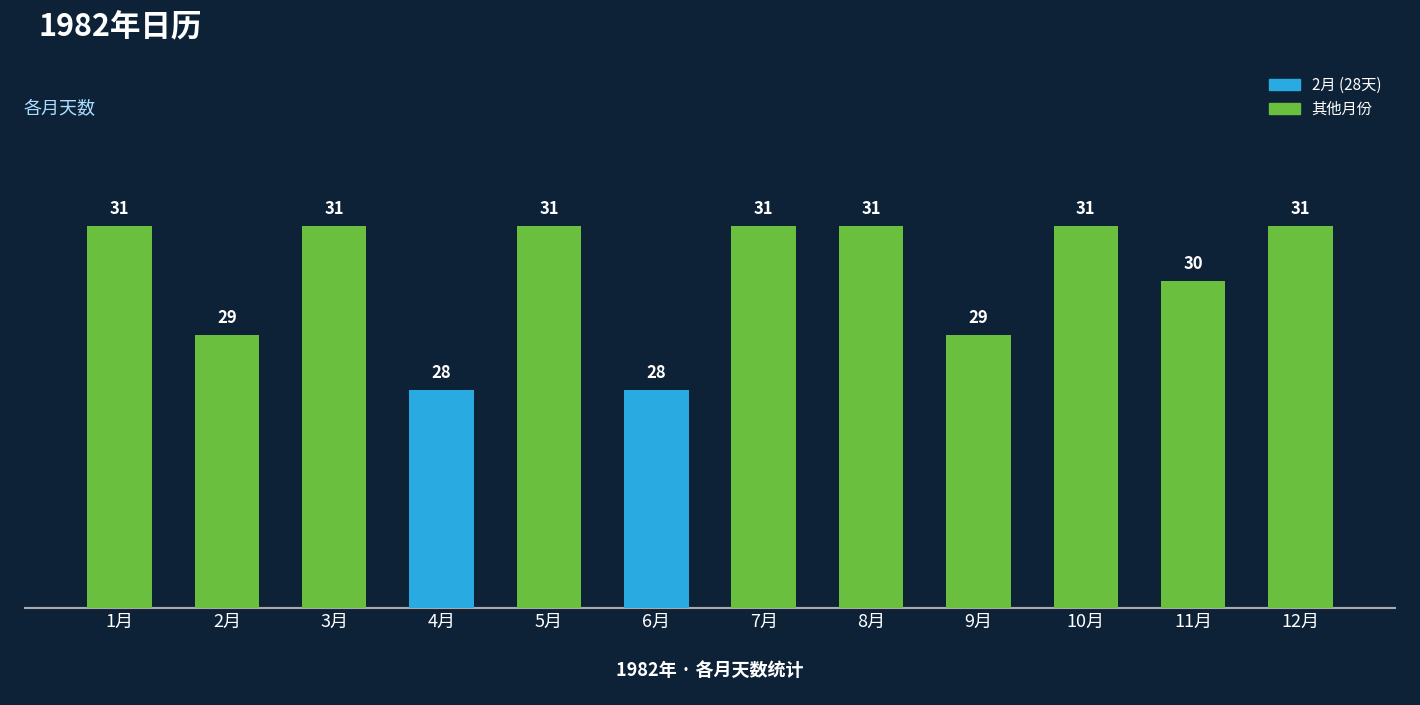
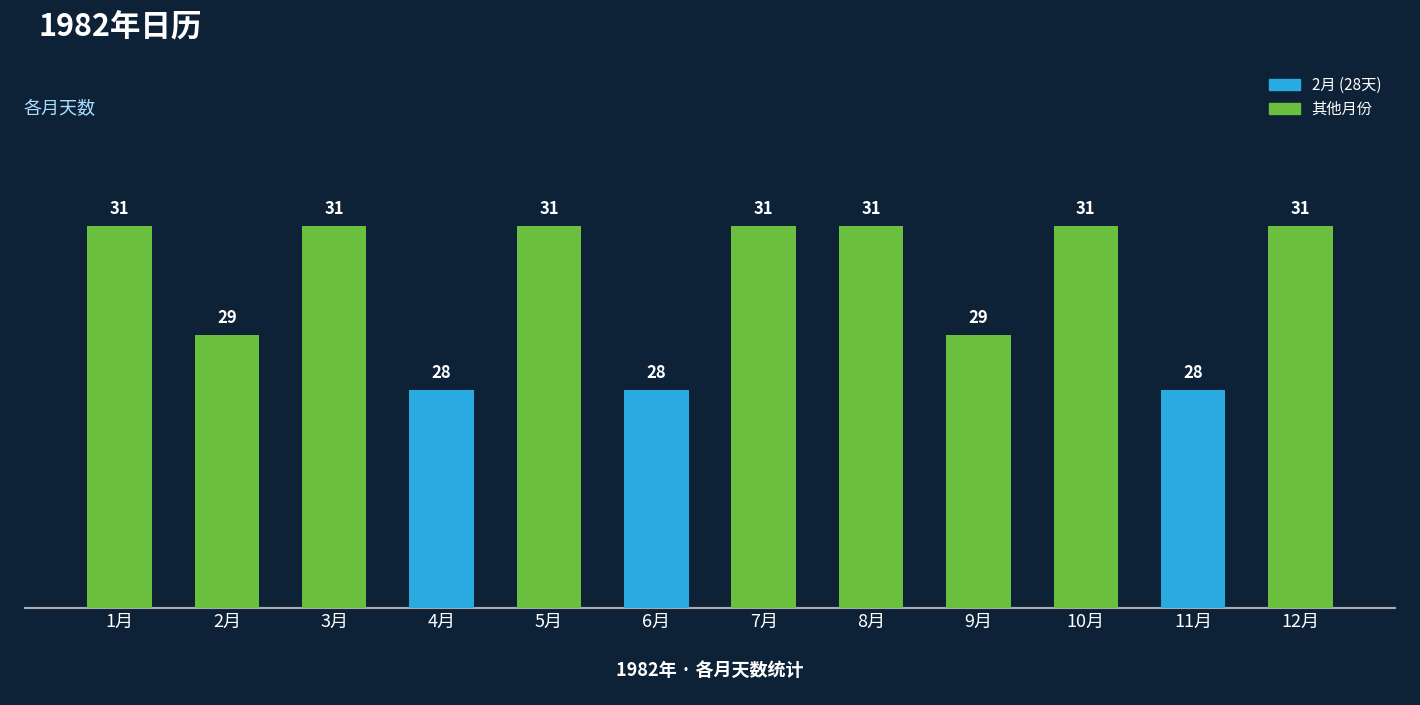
11月: 30 -> 28
